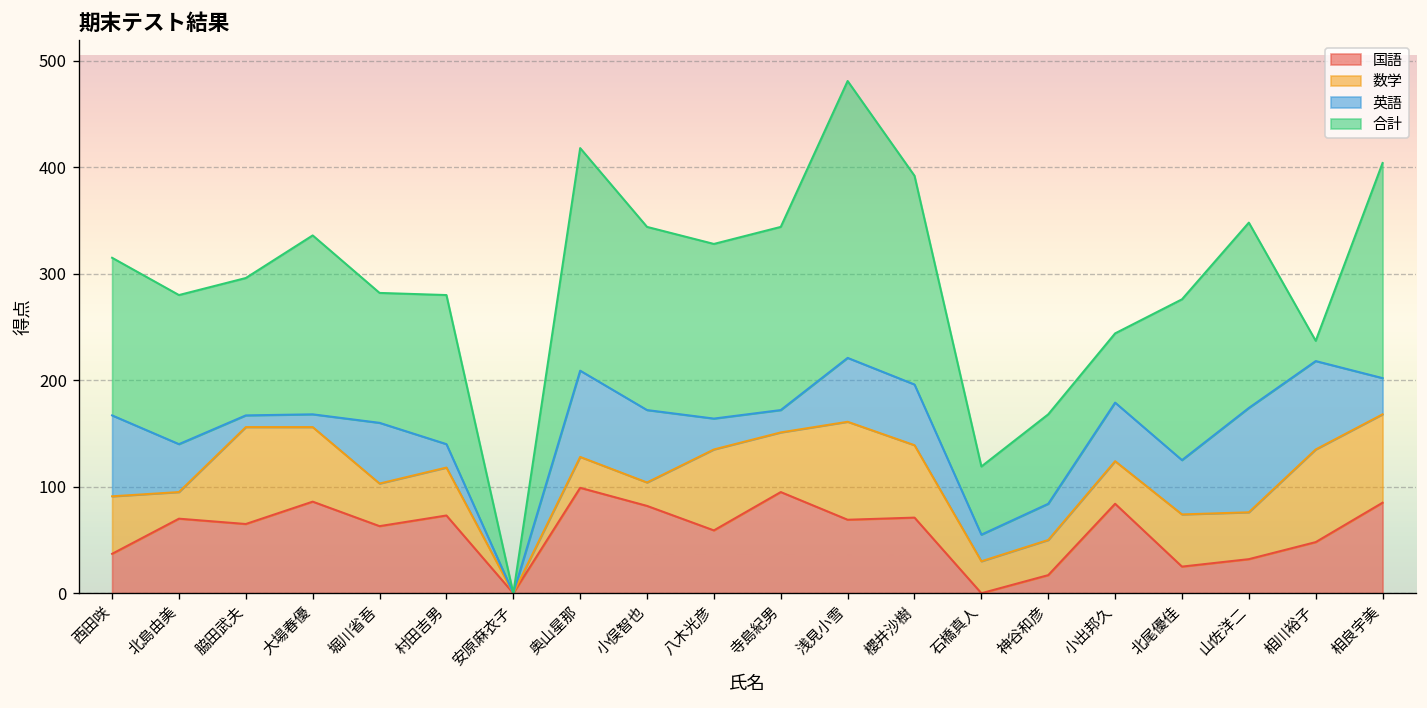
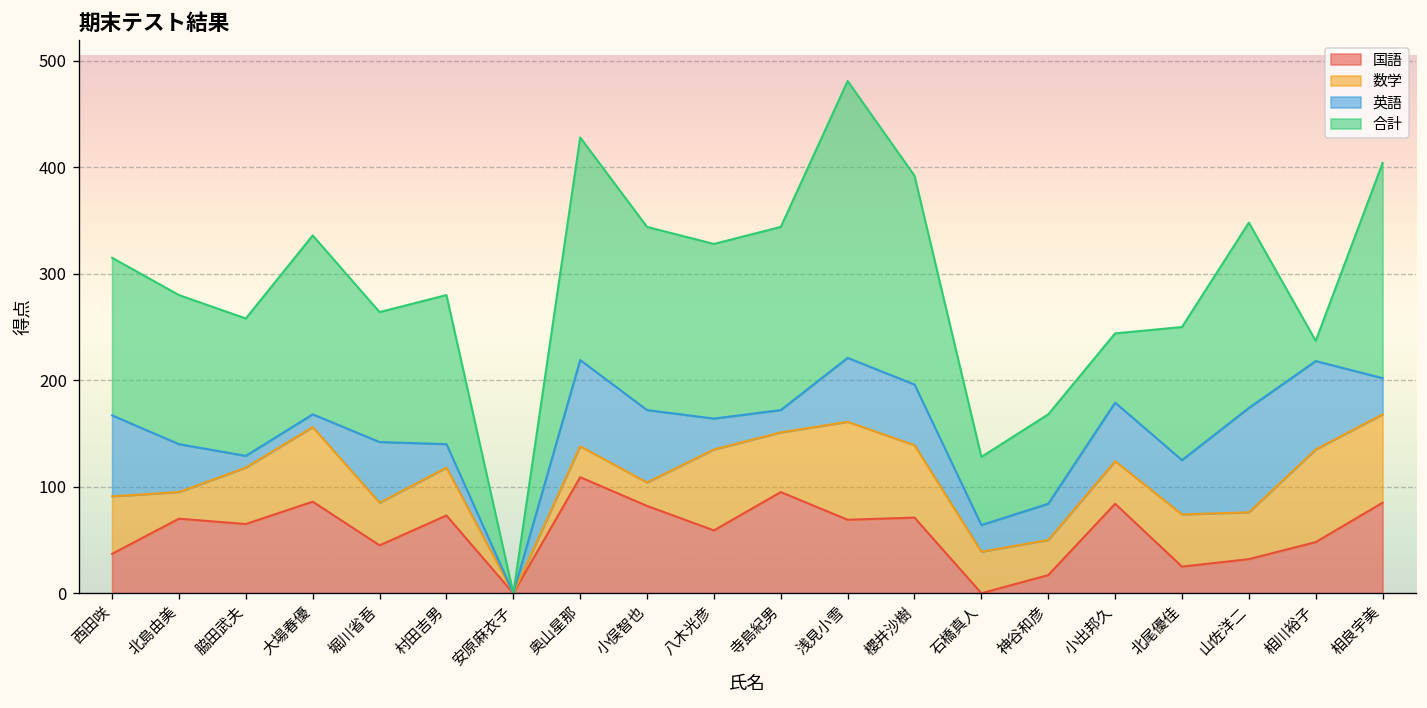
数学, 脇田武夫: 90 -> 50
国語, 堀川省吾: 60 -> 50
国語, 奥山星那: 100 -> 110
数学, 石橋真人: 30 -> 40
合計, 北尾優佳: 150 -> 130
